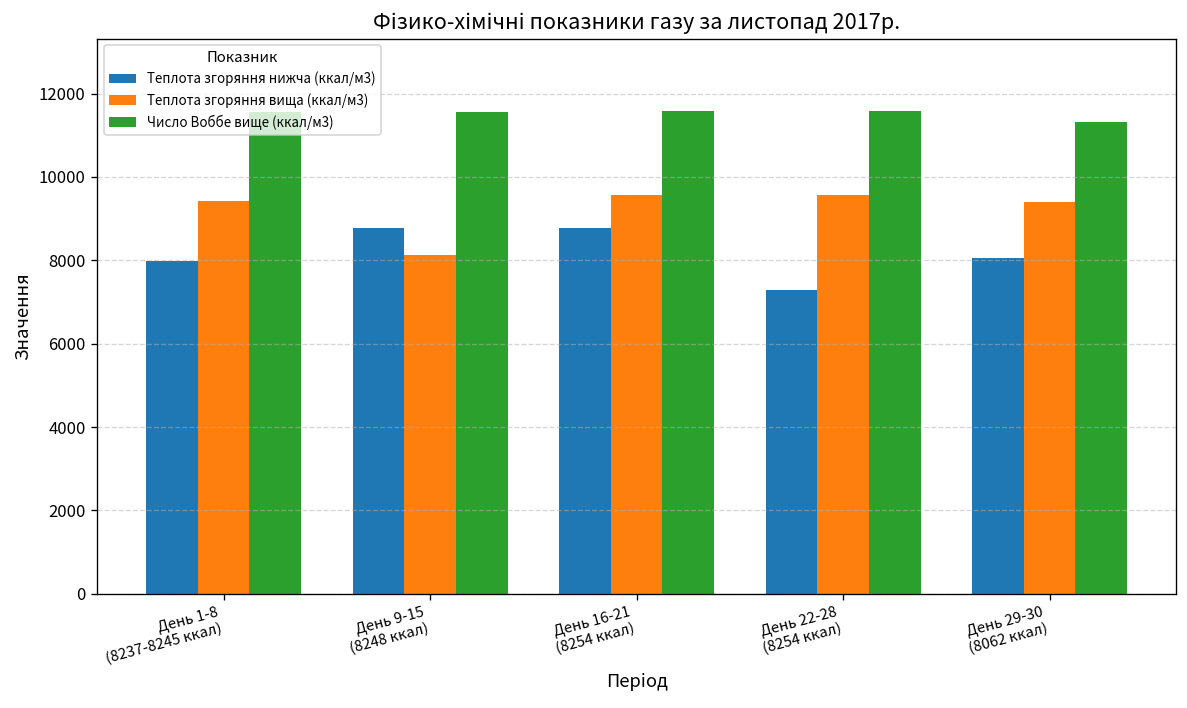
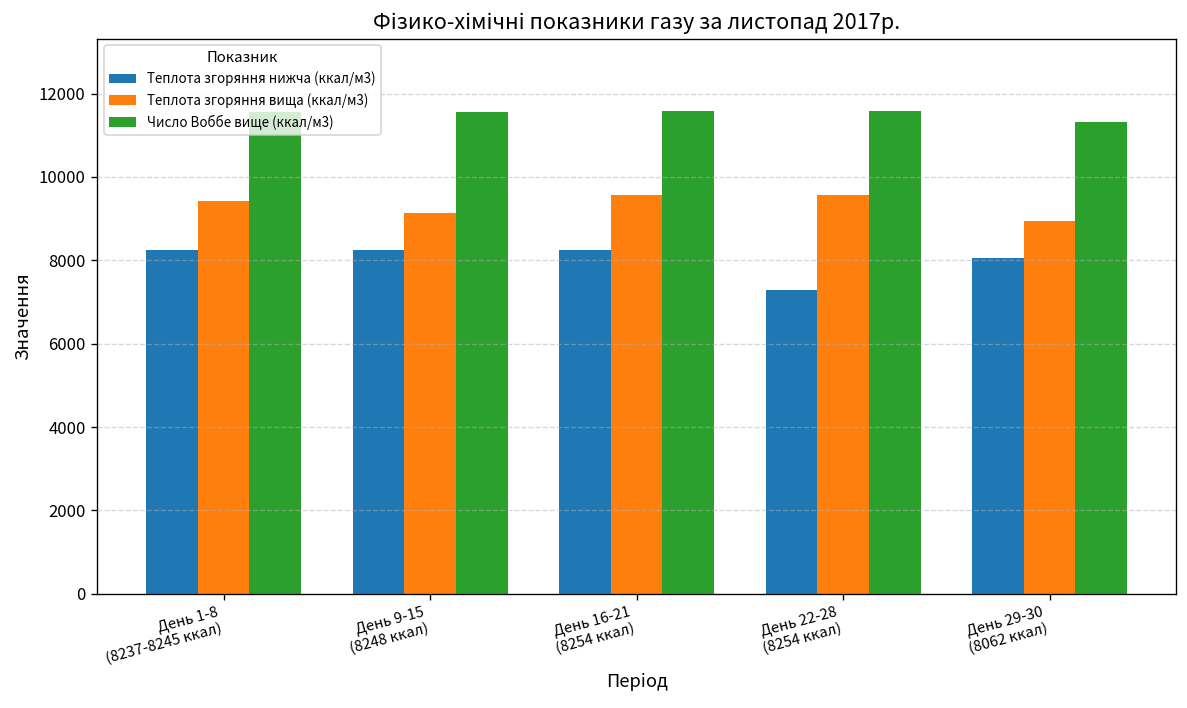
Теплота згоряння нижча (ккал/м3), День 1-8 (8237-8245 ккал): 8000 -> 8200
Теплота згоряння нижча (ккал/м3), День 9-15 (8248 ккал): 8800 -> 8200
Теплота згоряння вища (ккал/м3), День 9-15 (8248 ккал): 8100 -> 9100
Теплота згоряння нижча (ккал/м3), День 16-21 (8254 ккал): 8800 -> 8300
Теплота згоряння вища (ккал/м3), День 29-30 (8062 ккал): 9400 -> 8900
